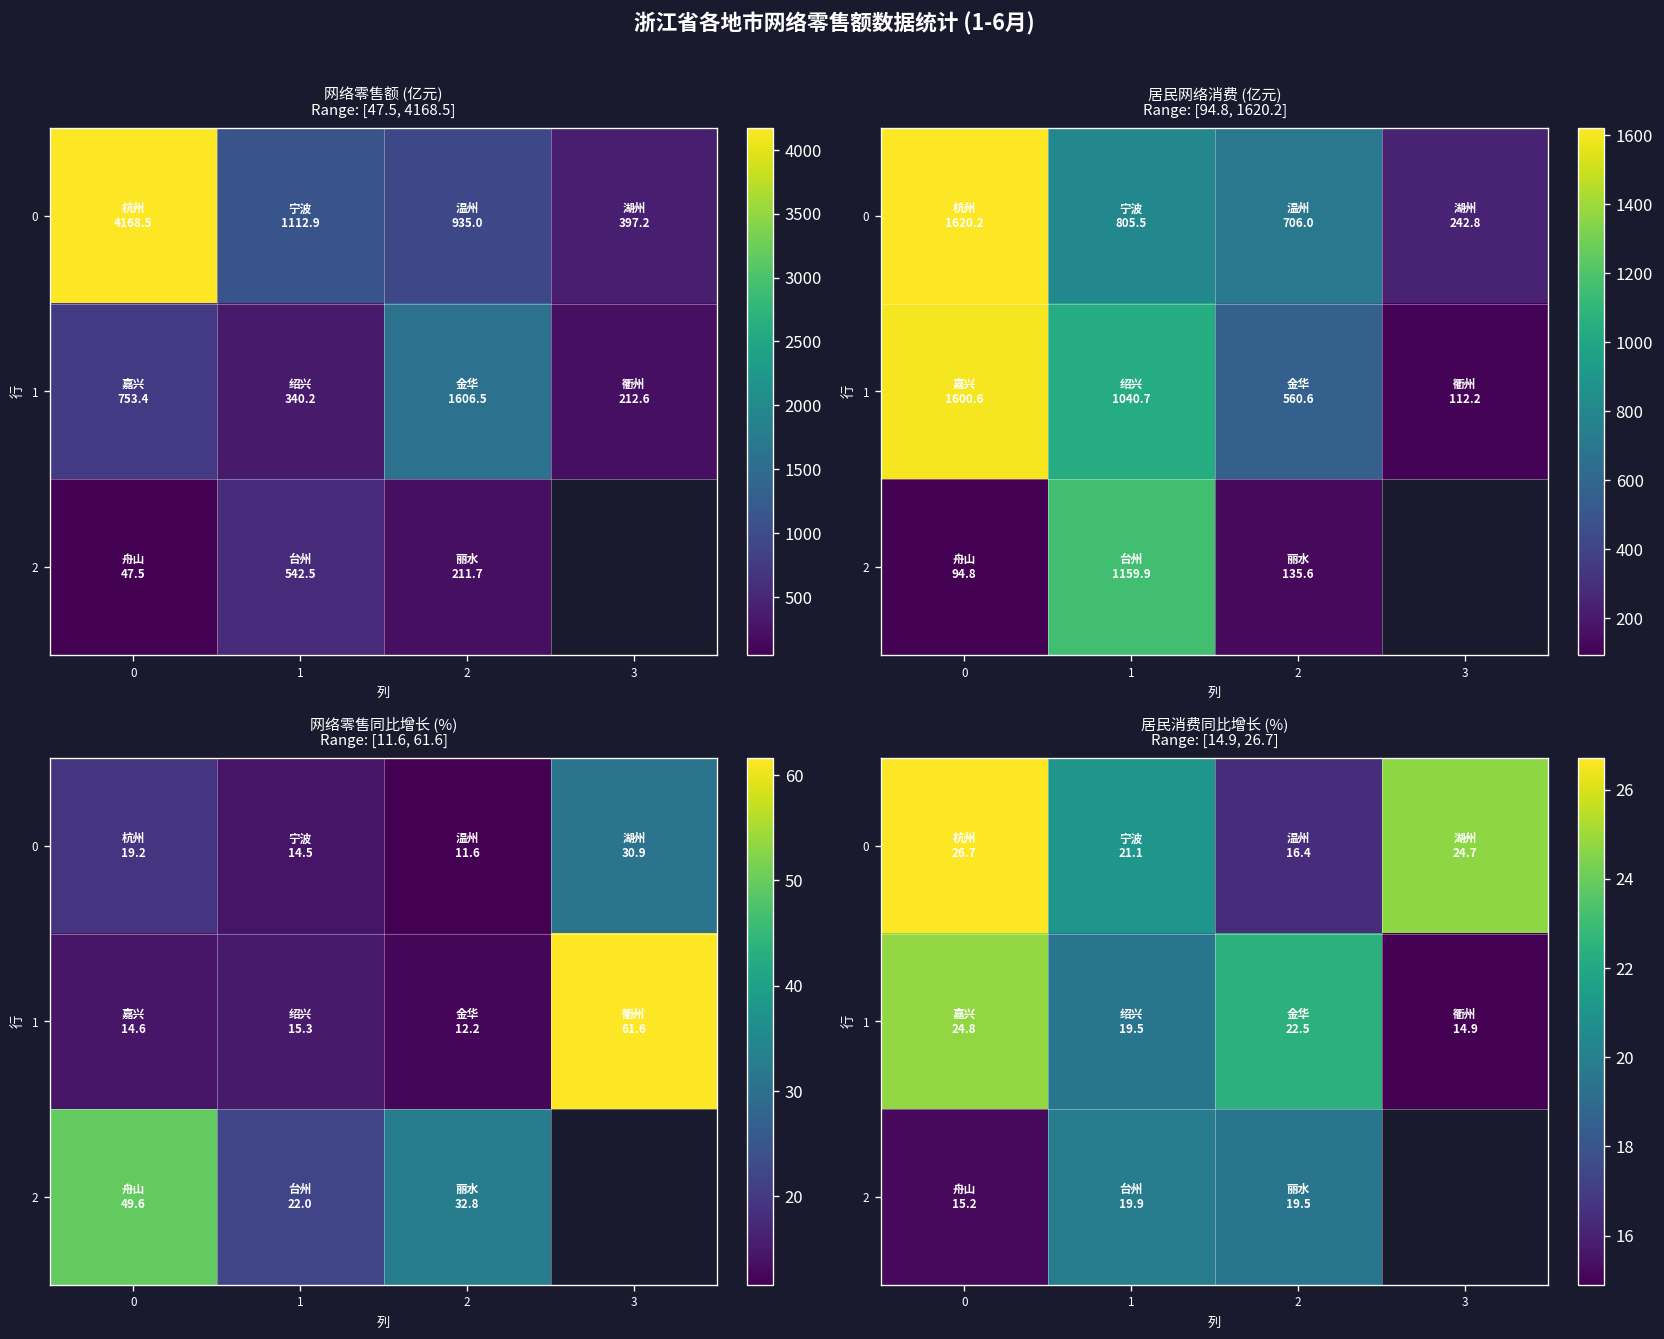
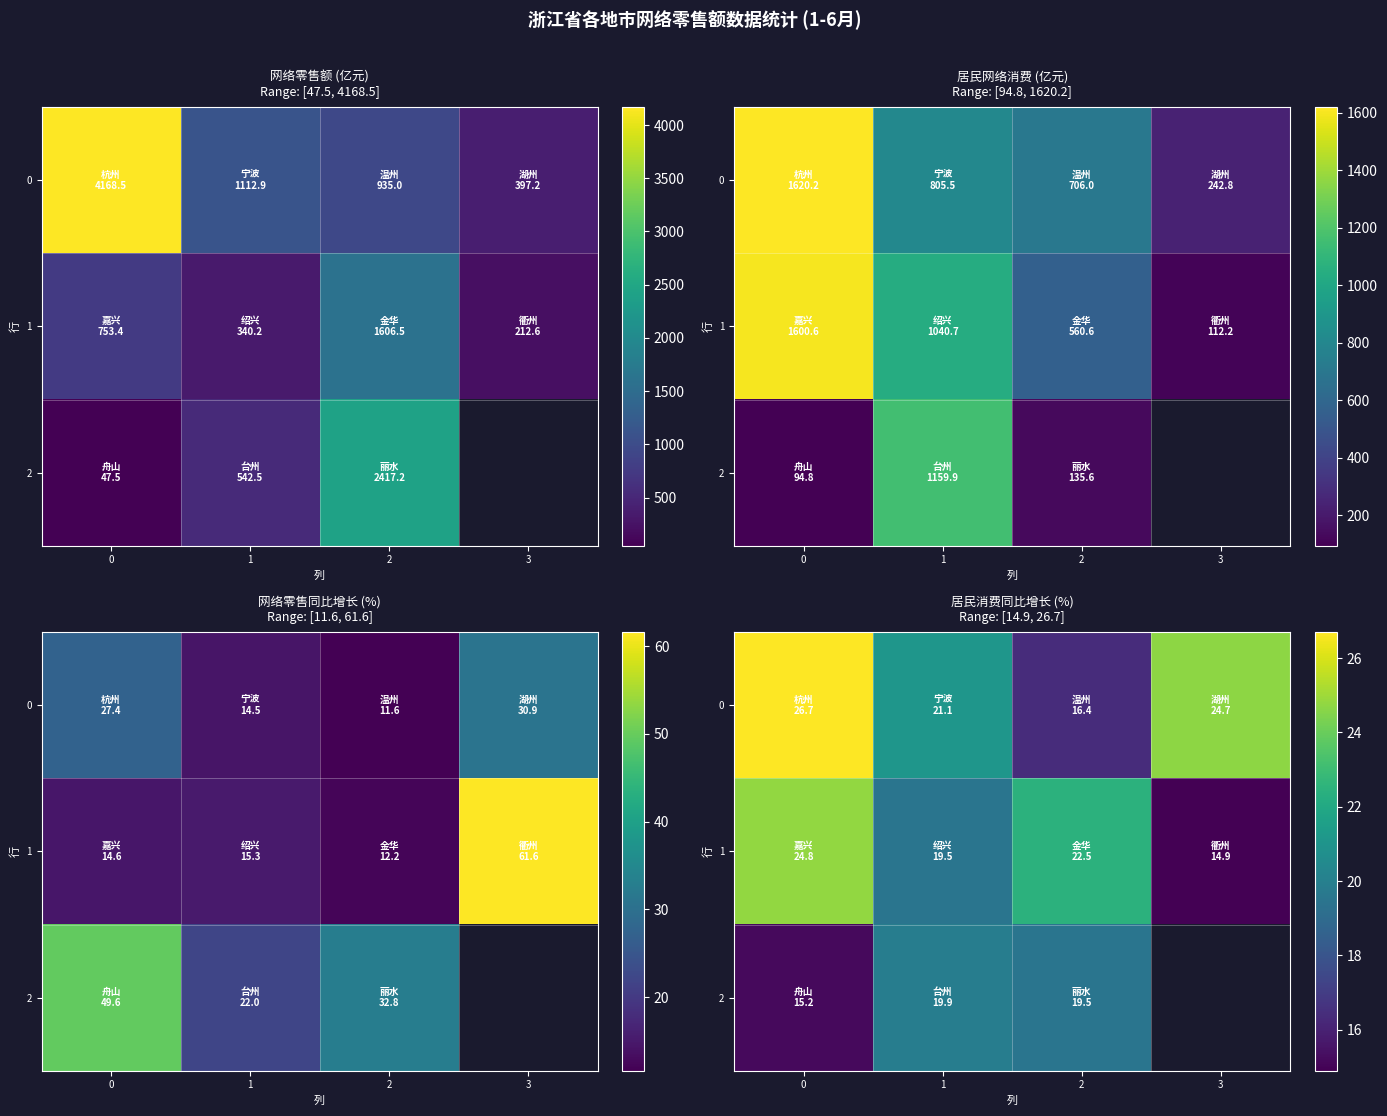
网络零售额 (亿元) Range: [47.5, 4168.5], 2, 2: 211.7 -> 2417.2
网络零售同比增长 (%) Range: [11.6, 61.6], 0, 0: 19.2 -> 27.4
